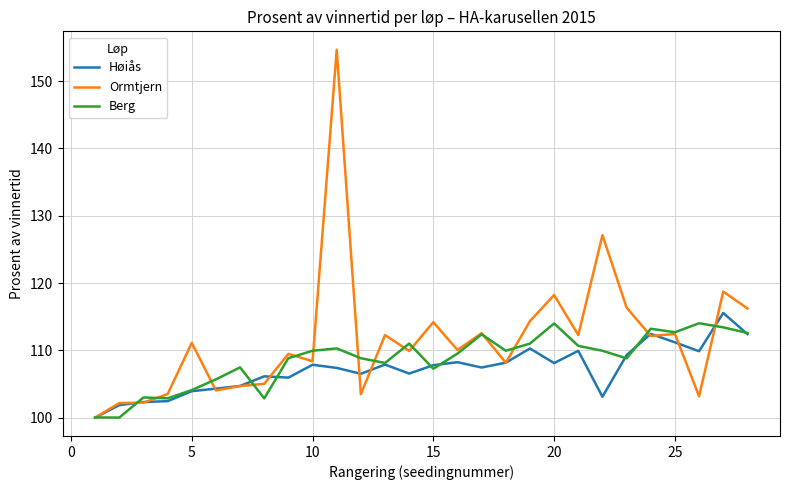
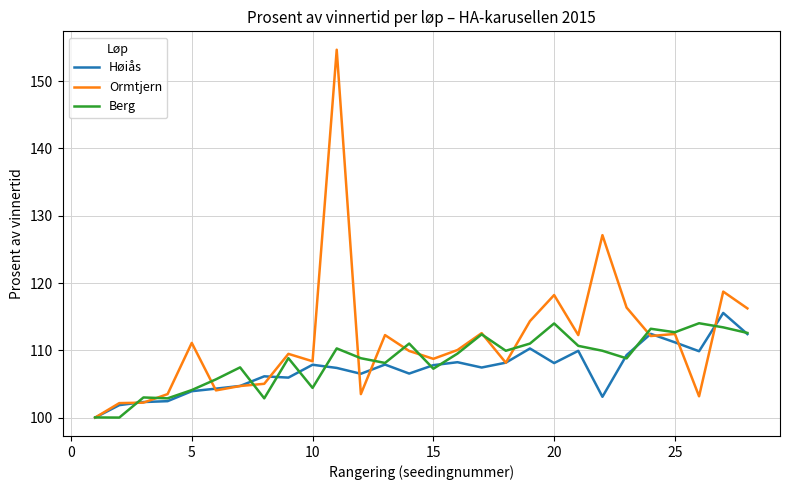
Berg, 10: 110 -> 104
Ormtjern, 15: 114 -> 109
